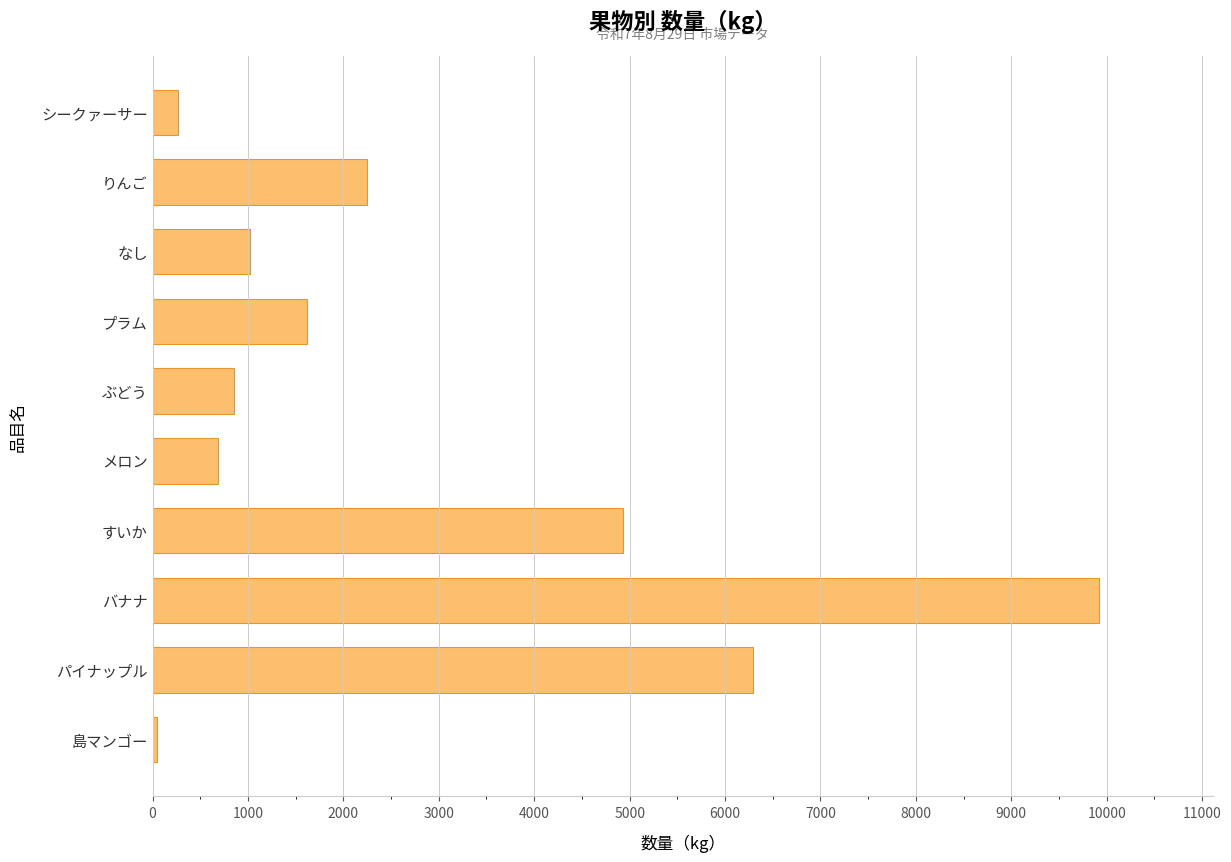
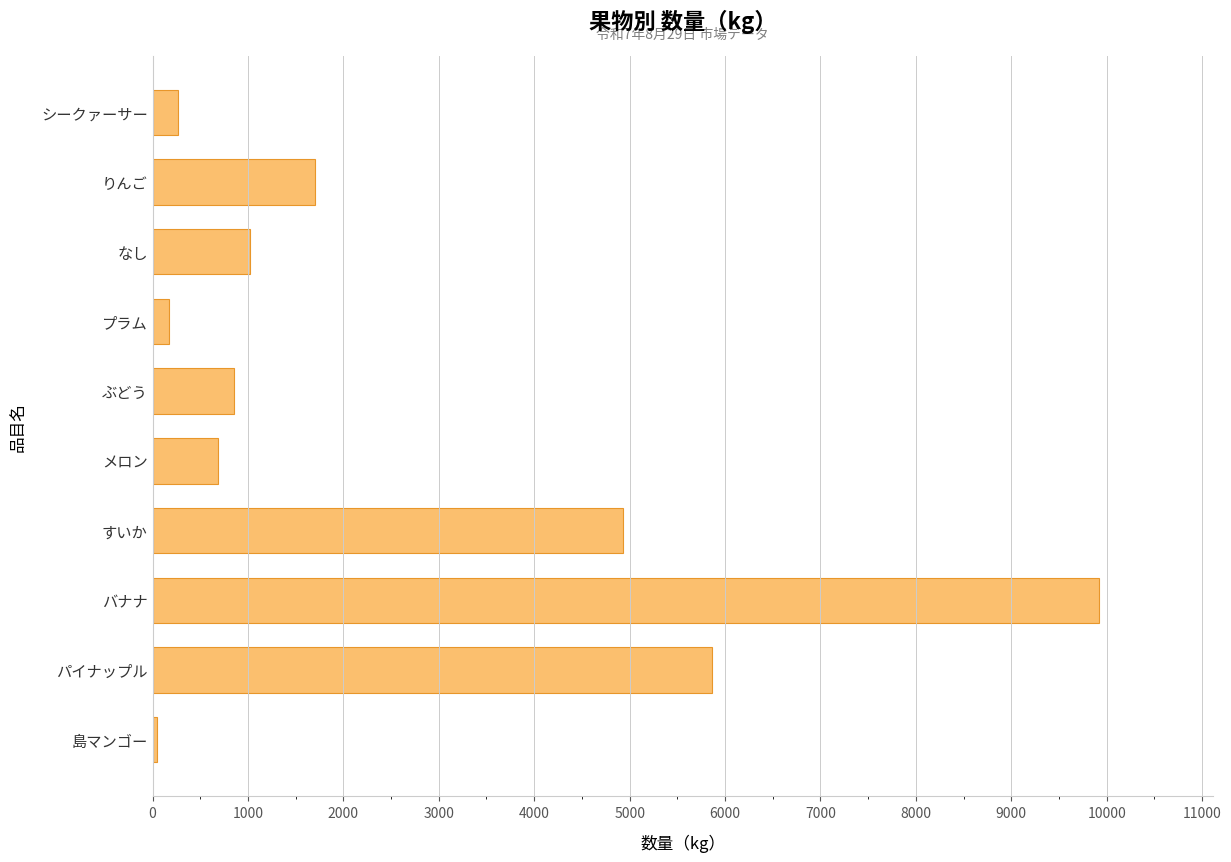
りんご: 2200 -> 1700
プラム: 1600 -> 200
パイナップル: 6300 -> 5900
